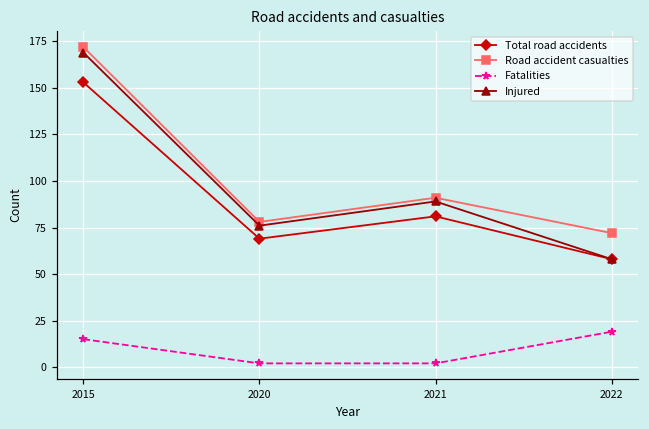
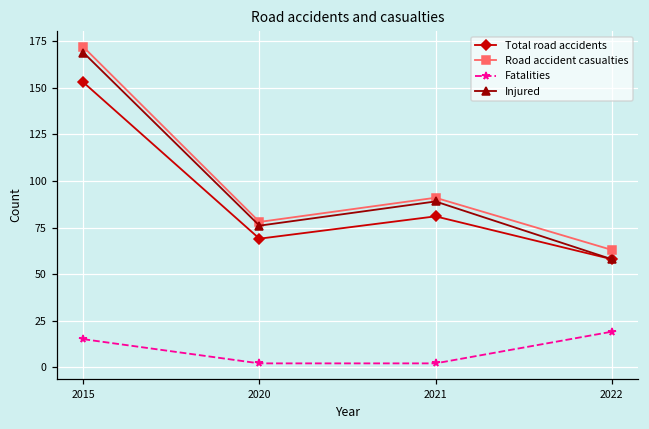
Road accident casualties, 2022: 72 -> 63
